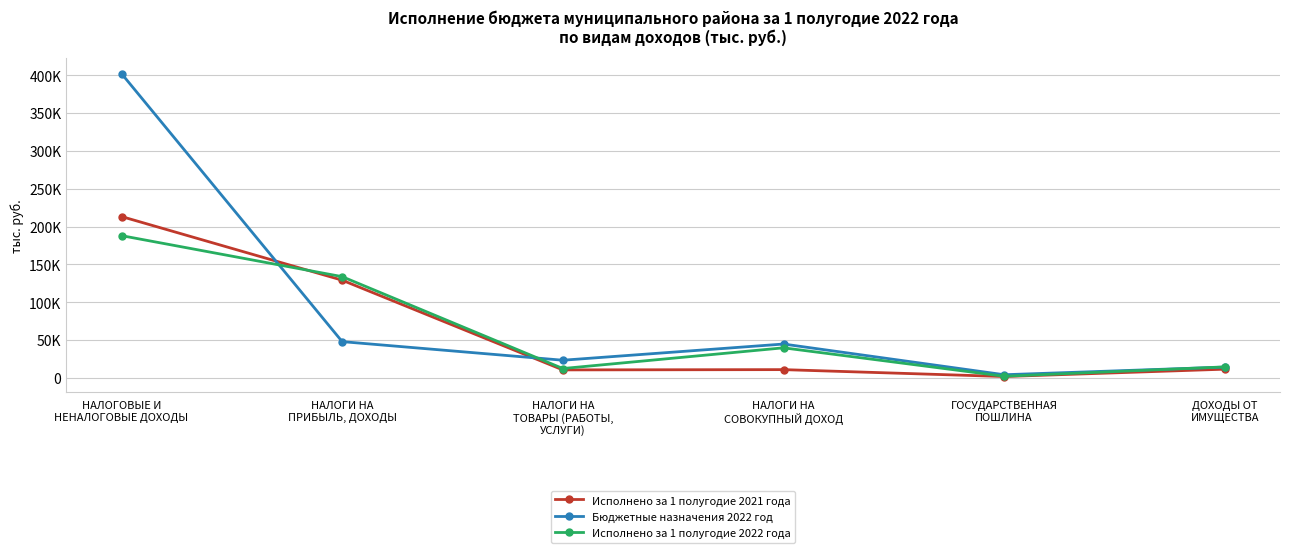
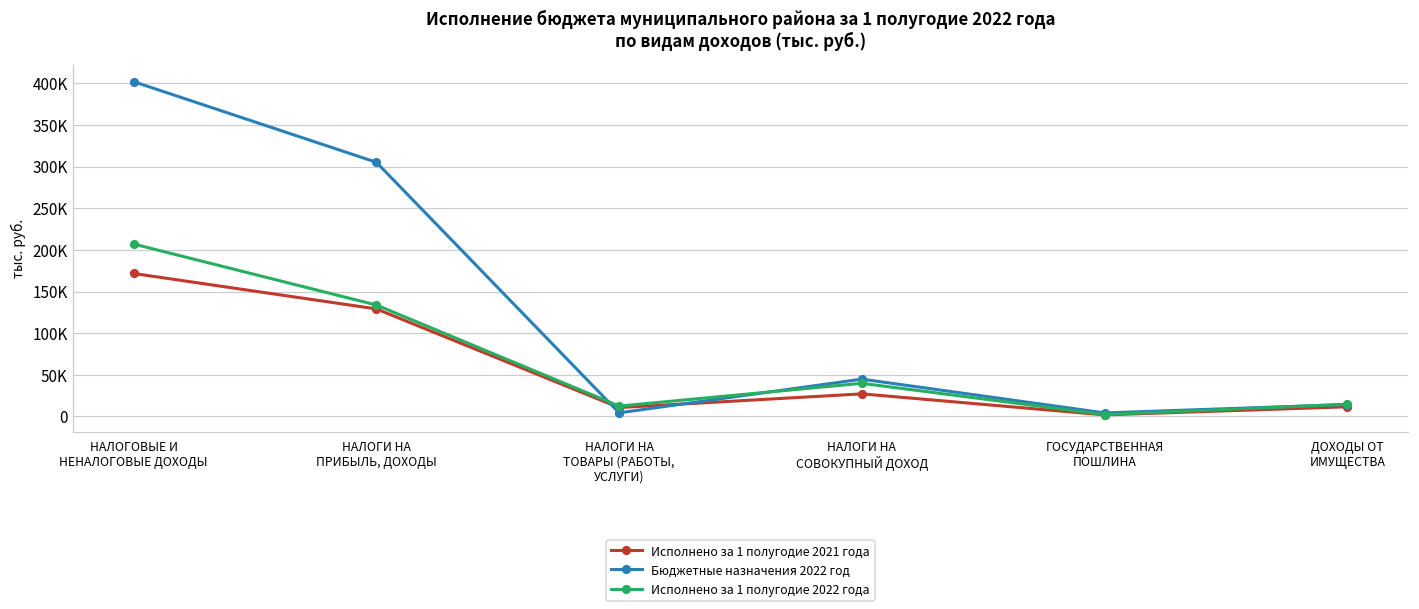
Исполнено за 1 полугодие 2021 года, НАЛОГОВЫЕ И НЕНАЛОГОВЫЕ ДОХОДЫ: 210000 -> 170000
Исполнено за 1 полугодие 2022 года, НАЛОГОВЫЕ И НЕНАЛОГОВЫЕ ДОХОДЫ: 190000 -> 210000
Бюджетные назначения 2022 год, НАЛОГИ НА ПРИБЫЛЬ, ДОХОДЫ: 50000 -> 310000
Бюджетные назначения 2022 год, НАЛОГИ НА ТОВАРЫ (РАБОТЫ, УСЛУГИ): 20000 -> 0
Исполнено за 1 полугодие 2021 года, НАЛОГИ НА СОВОКУПНЫЙ ДОХОД: 10000 -> 30000
